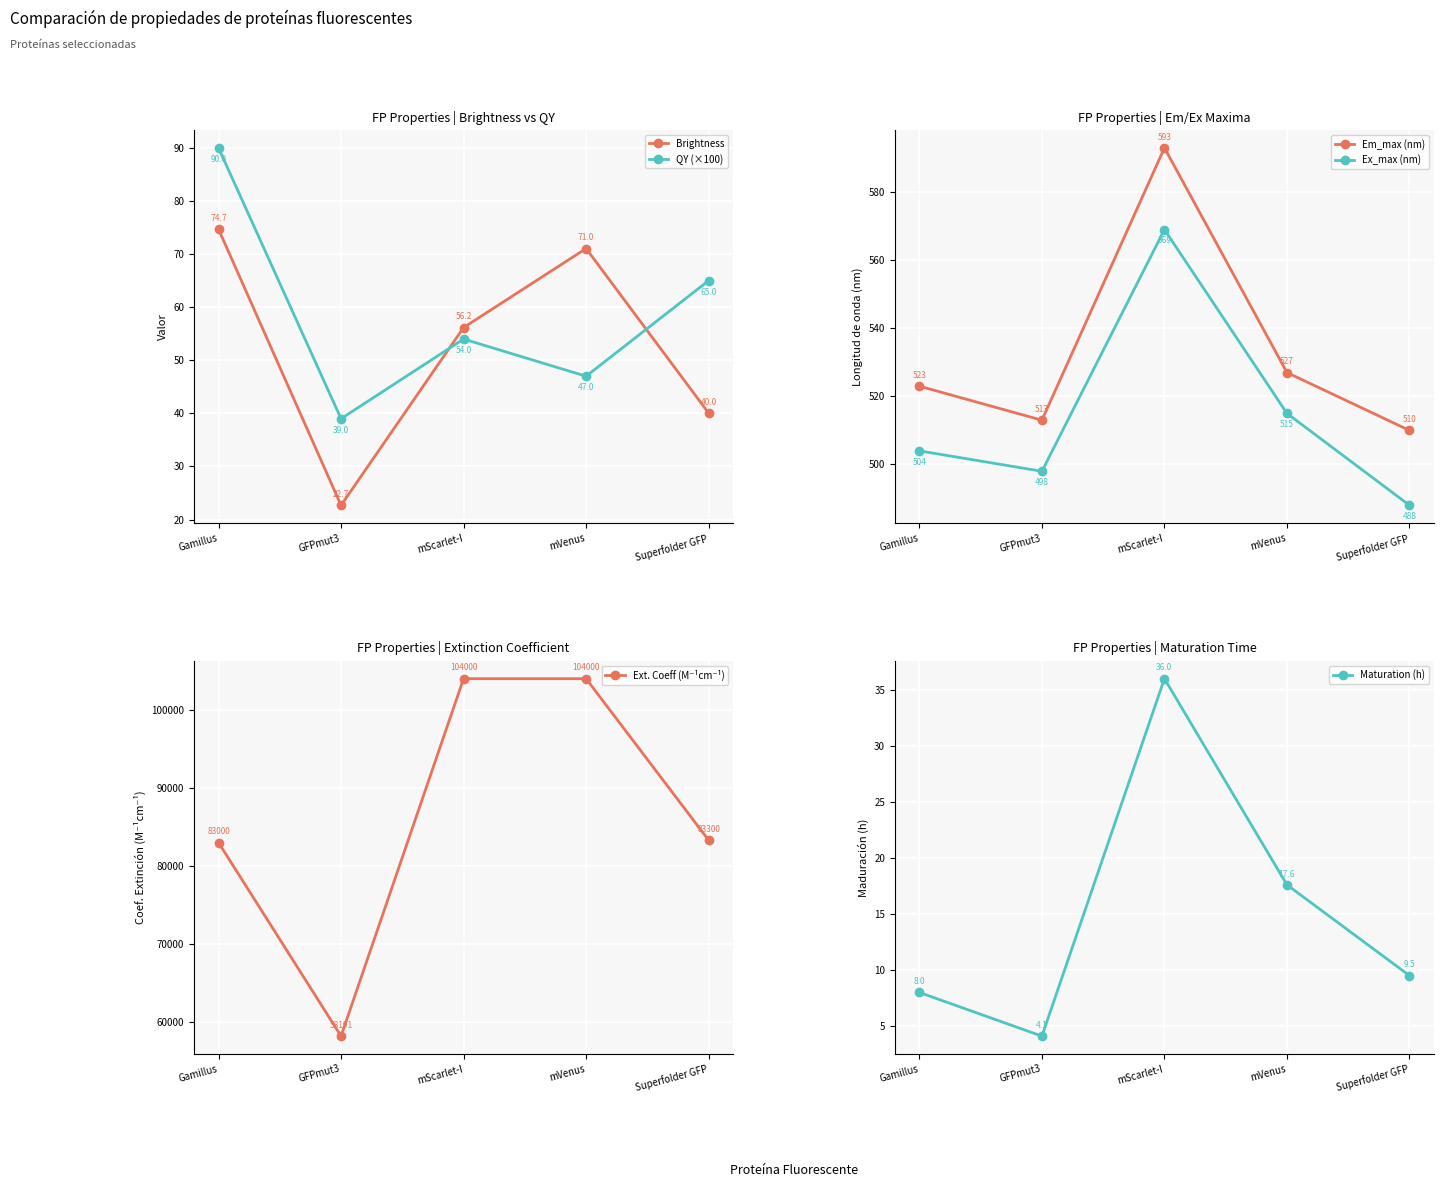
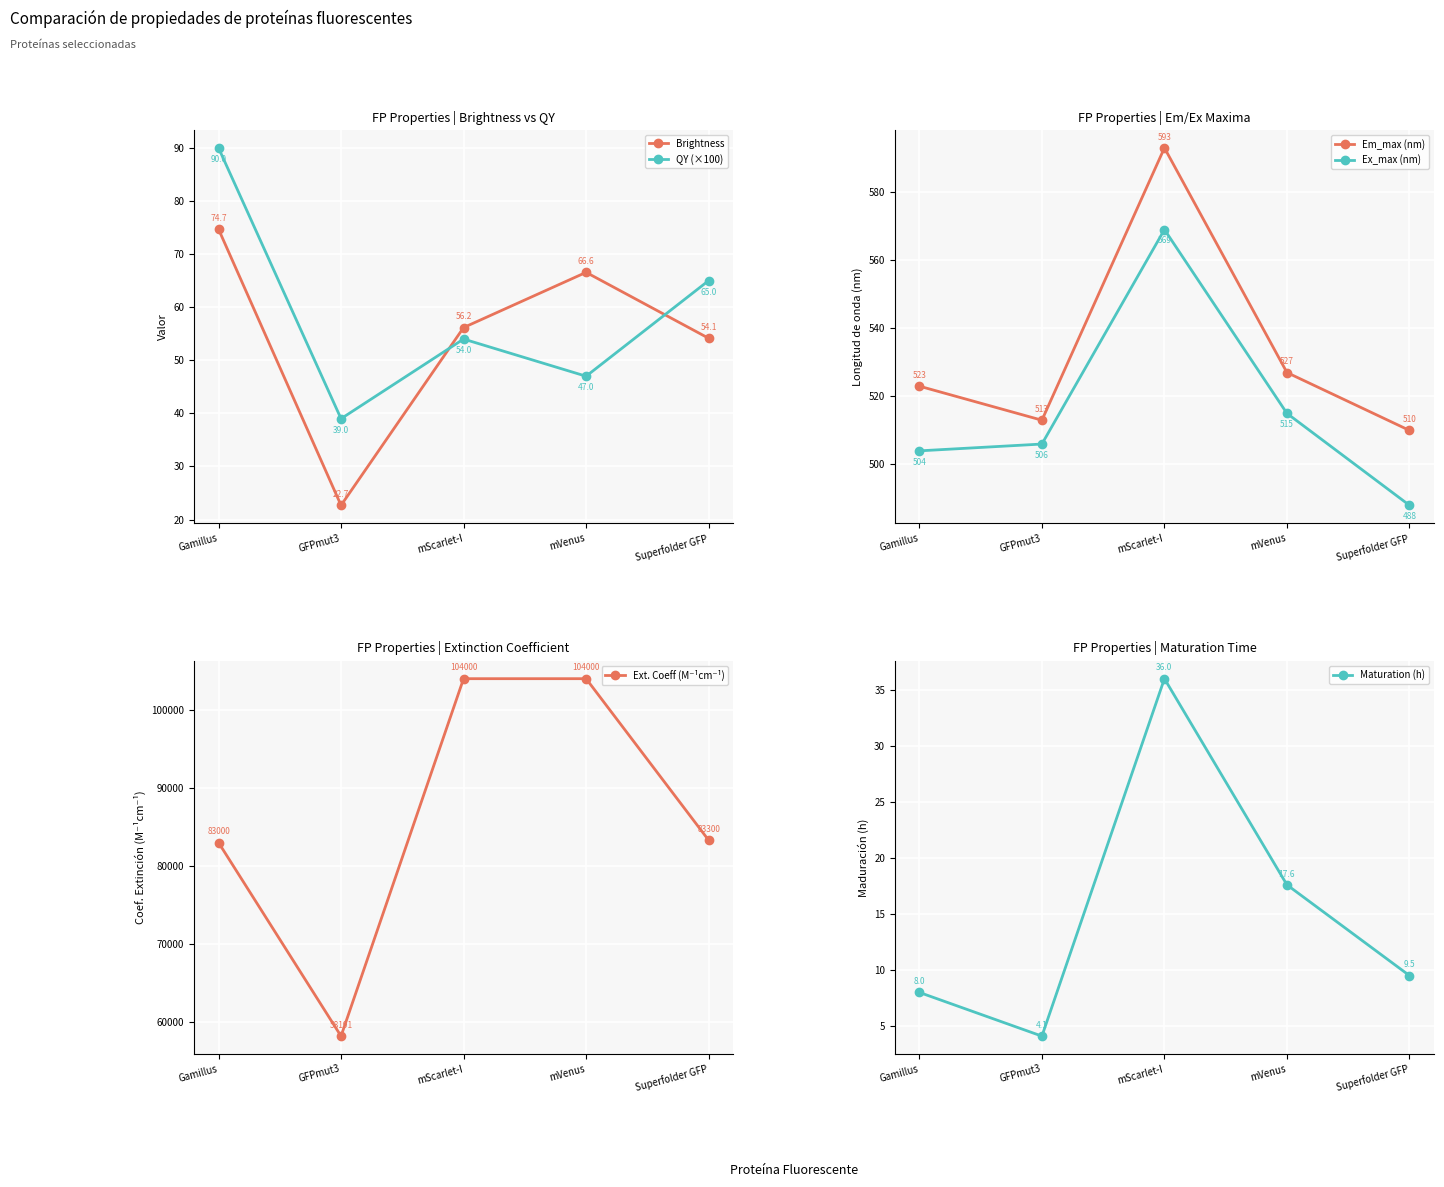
FP Properties | Brightness vs QY, Brightness, mVenus: 71.0 -> 66.6
FP Properties | Brightness vs QY, Brightness, Superfolder GFP: 40.0 -> 54.1
FP Properties | Em/Ex Maxima, Ex_max (nm), GFPmut3: 498 -> 506
